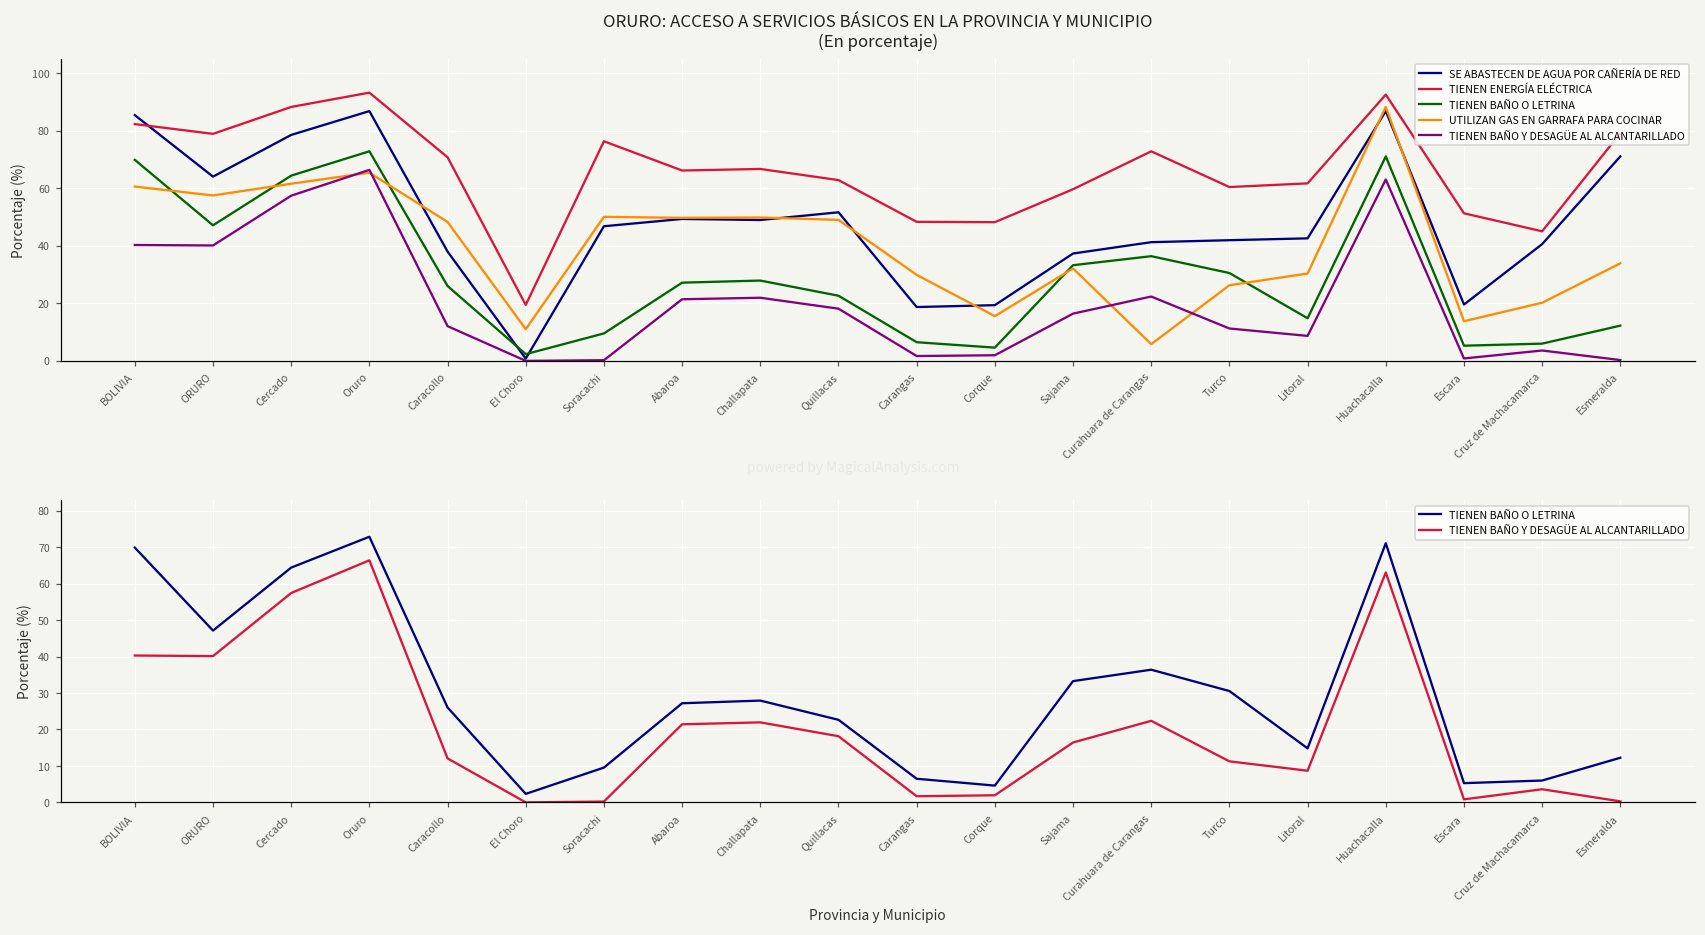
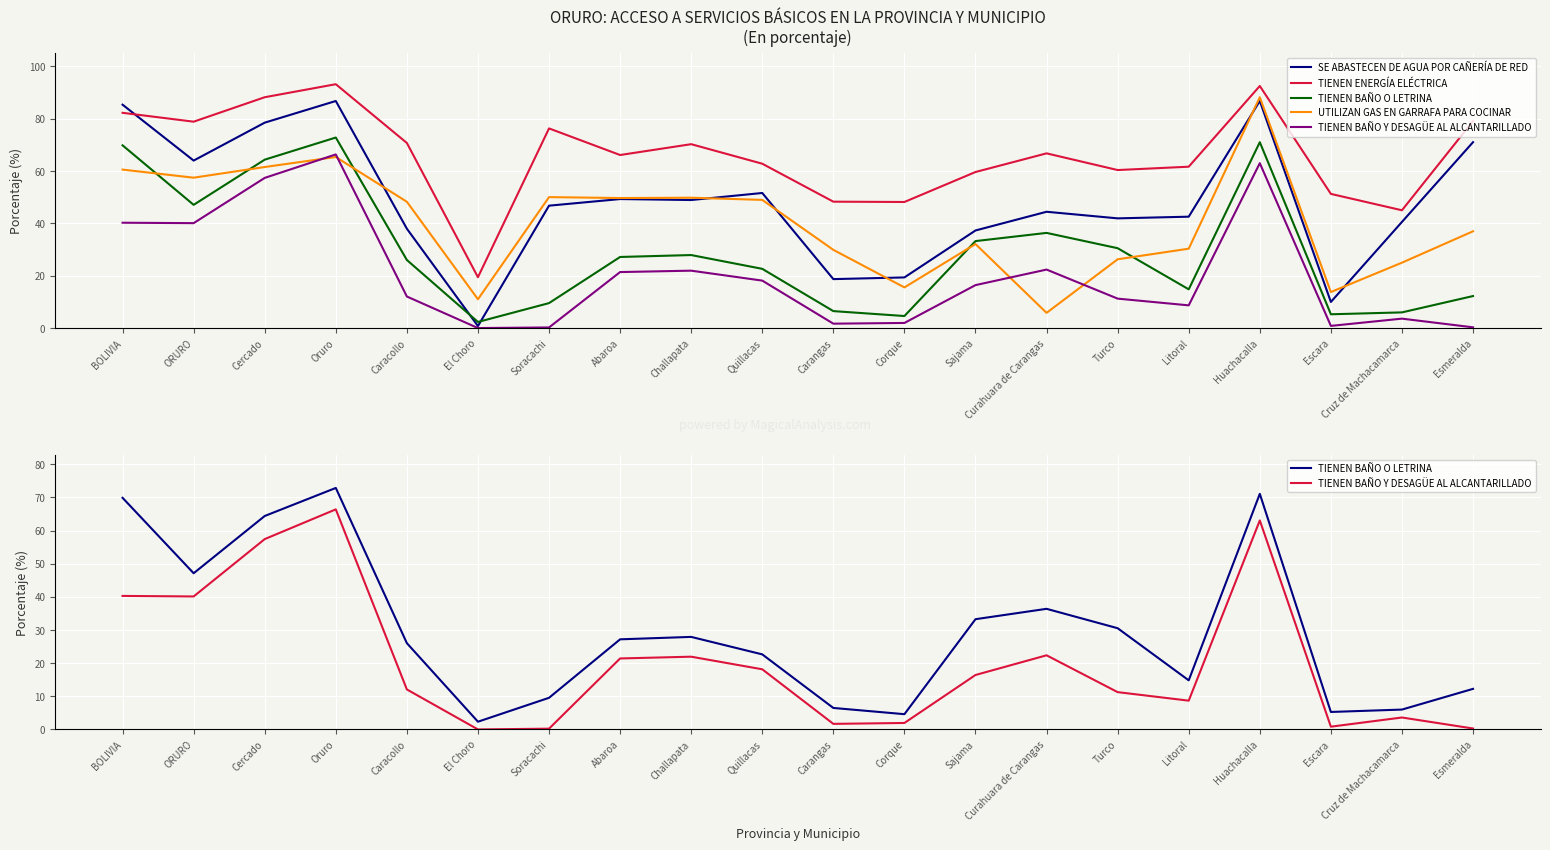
ORURO: ACCESO A SERVICIOS BÁSICOS EN LA PROVINCIA Y MUNICIPIO (En porcentaje), TIENEN ENERGÍA ELÉCTRICA, Challapata: 67 -> 70
ORURO: ACCESO A SERVICIOS BÁSICOS EN LA PROVINCIA Y MUNICIPIO (En porcentaje), SE ABASTECEN DE AGUA POR CAÑERÍA DE RED, Curahuara de Carangas: 41 -> 44
ORURO: ACCESO A SERVICIOS BÁSICOS EN LA PROVINCIA Y MUNICIPIO (En porcentaje), TIENEN ENERGÍA ELÉCTRICA, Curahuara de Carangas: 73 -> 67
ORURO: ACCESO A SERVICIOS BÁSICOS EN LA PROVINCIA Y MUNICIPIO (En porcentaje), SE ABASTECEN DE AGUA POR CAÑERÍA DE RED, Escara: 20 -> 10
ORURO: ACCESO A SERVICIOS BÁSICOS EN LA PROVINCIA Y MUNICIPIO (En porcentaje), UTILIZAN GAS EN GARRAFA PARA COCINAR, Cruz de Machacamarca: 20 -> 25
ORURO: ACCESO A SERVICIOS BÁSICOS EN LA PROVINCIA Y MUNICIPIO (En porcentaje), UTILIZAN GAS EN GARRAFA PARA COCINAR, Esmeralda: 34 -> 37
